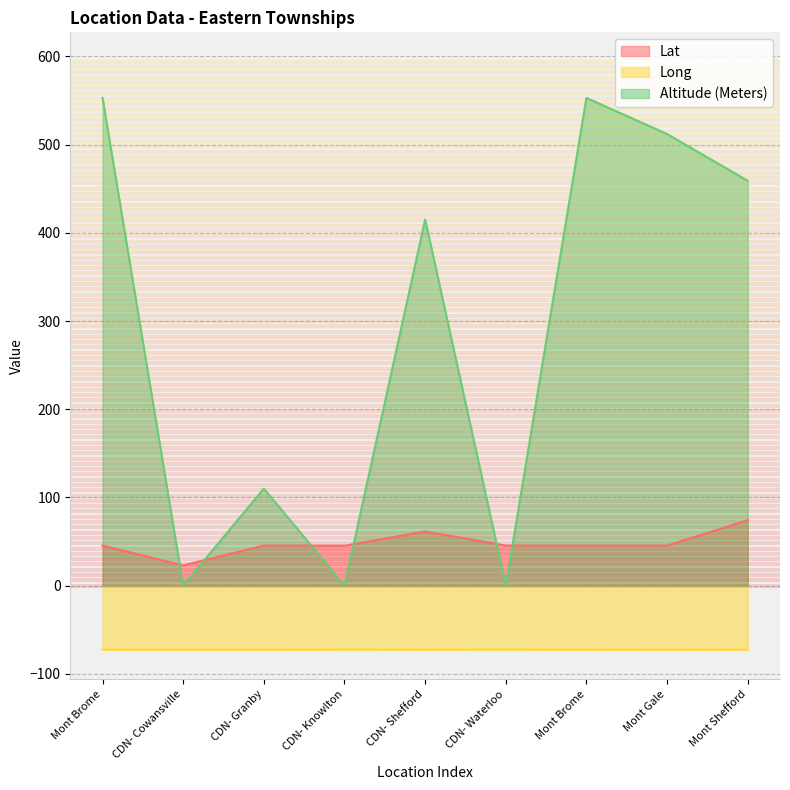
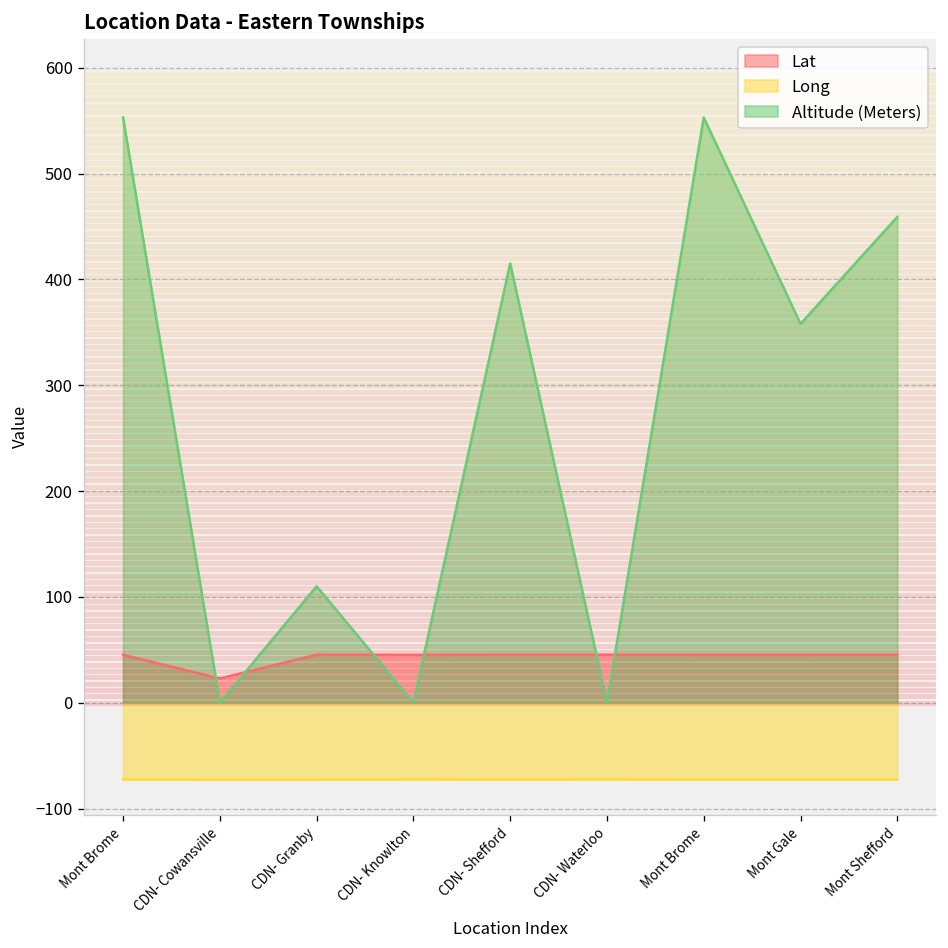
Lat, CDN- Shefford: 60 -> 50
Altitude (Meters), Mont Gale: 510 -> 360
Lat, Mont Shefford: 70 -> 50
